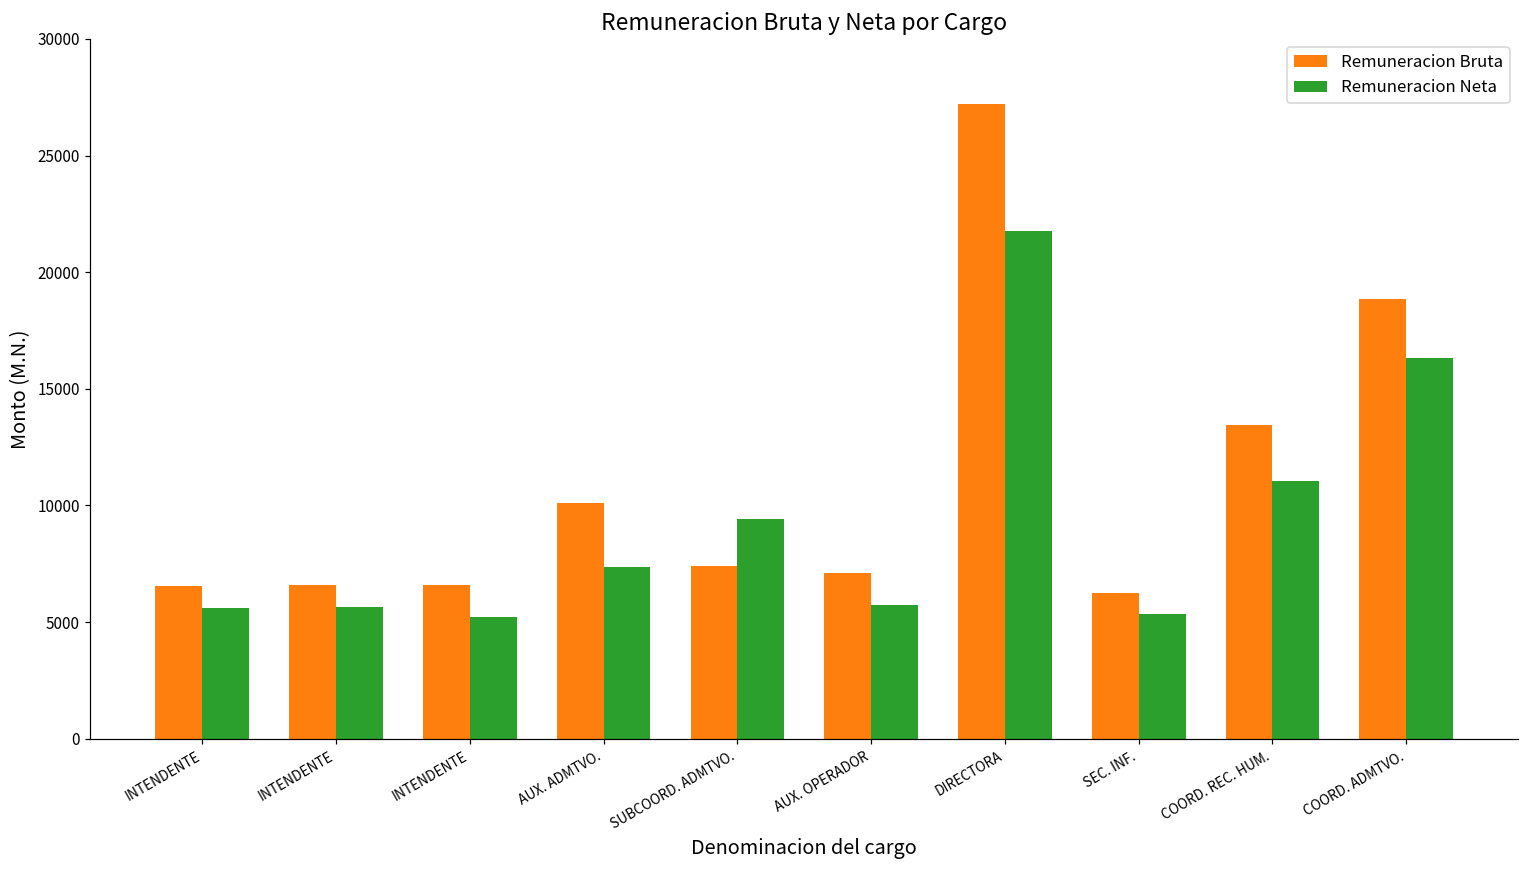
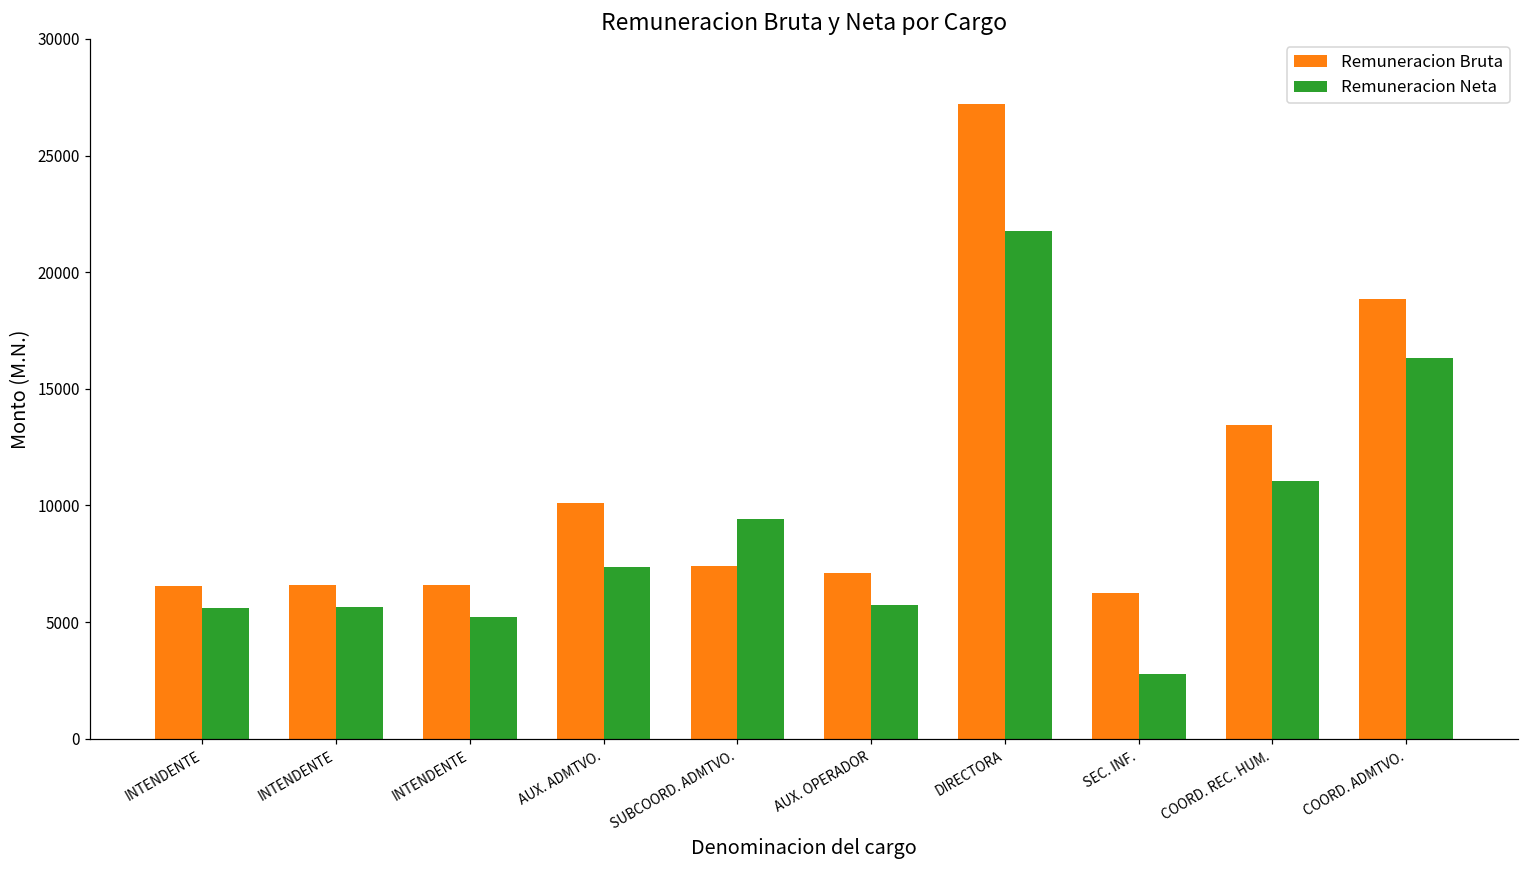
Remuneracion Neta, SEC. INF.: 5300 -> 2800
